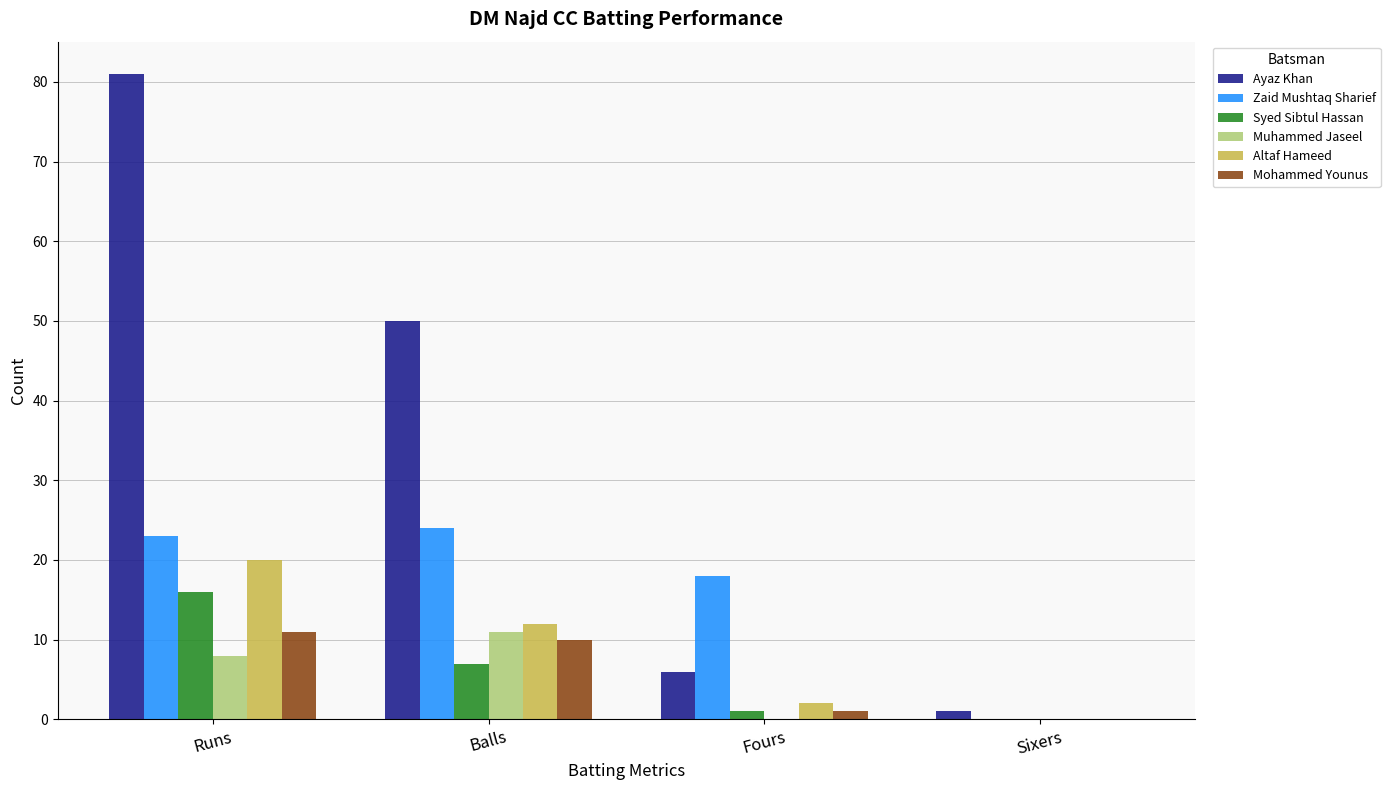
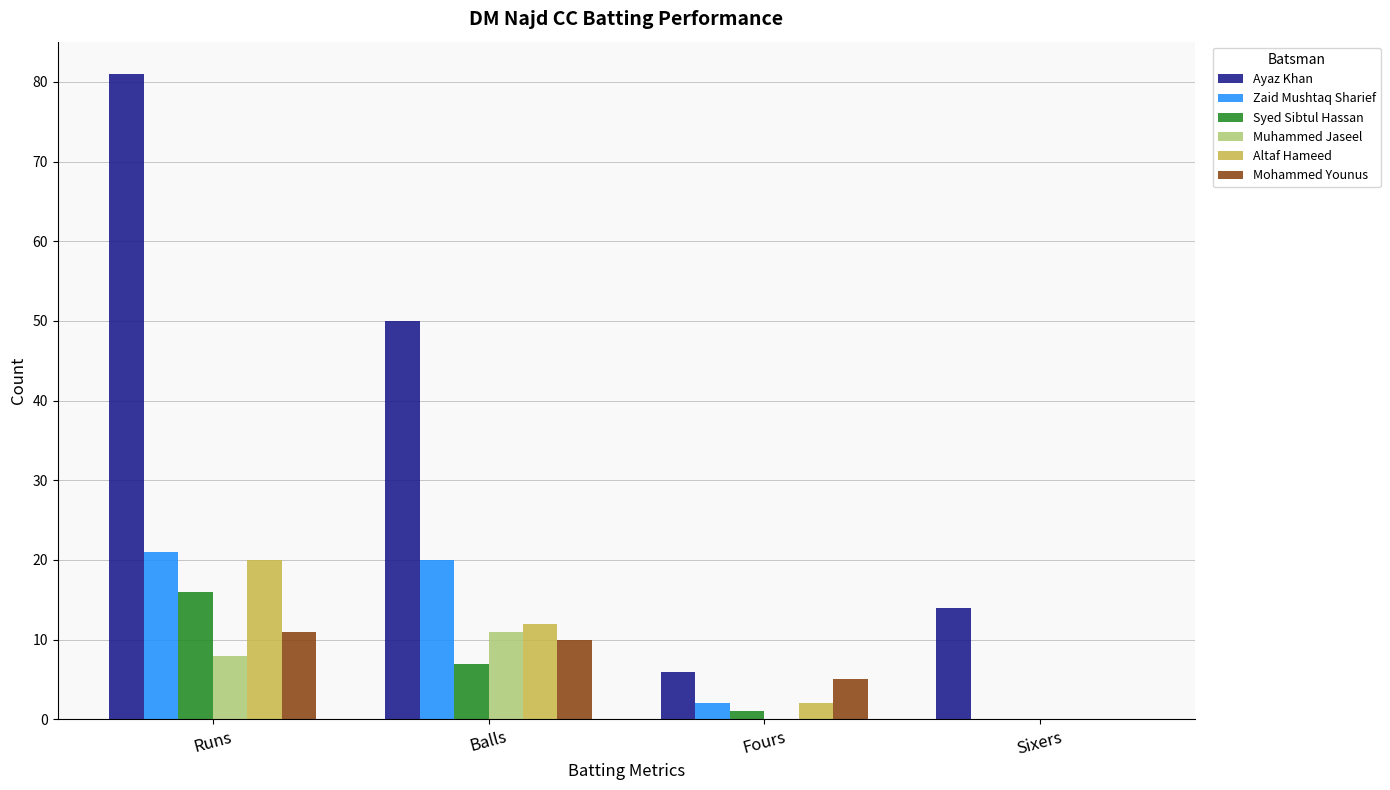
Zaid Mushtaq Sharief, Runs: 23 -> 21
Zaid Mushtaq Sharief, Balls: 24 -> 20
Zaid Mushtaq Sharief, Fours: 18 -> 2
Mohammed Younus, Fours: 1 -> 5
Ayaz Khan, Sixers: 1 -> 14
